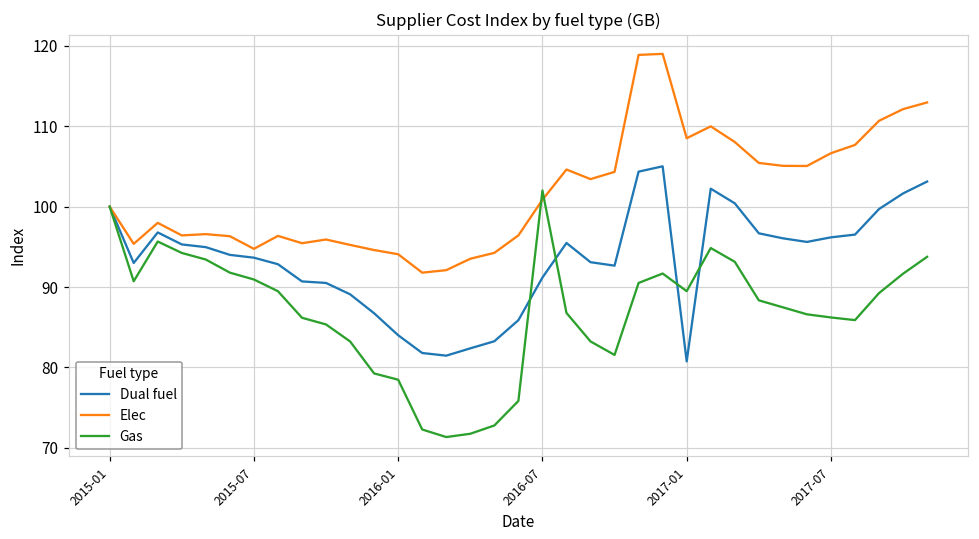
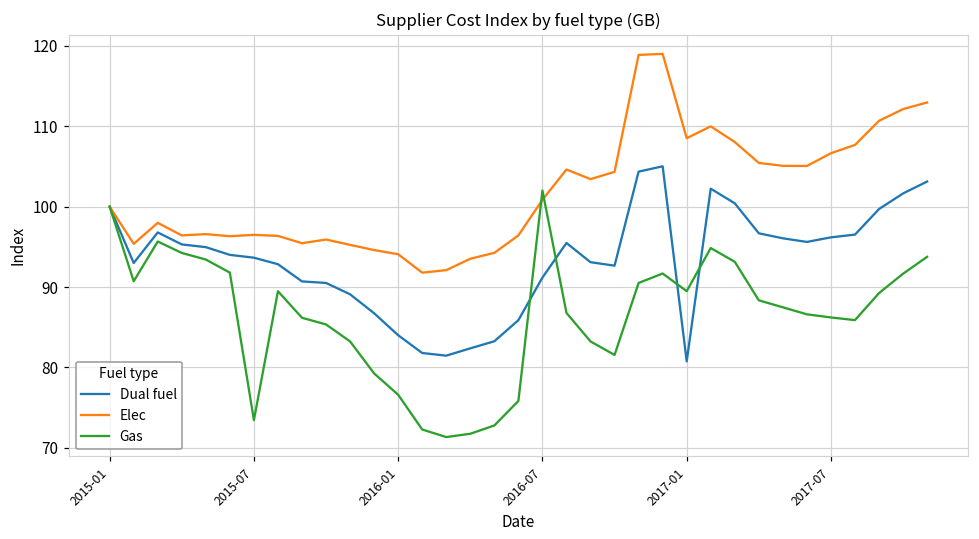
Elec, 2015-07: 95 -> 96
Gas, 2015-07: 91 -> 73
Gas, 2016-01: 78 -> 77
